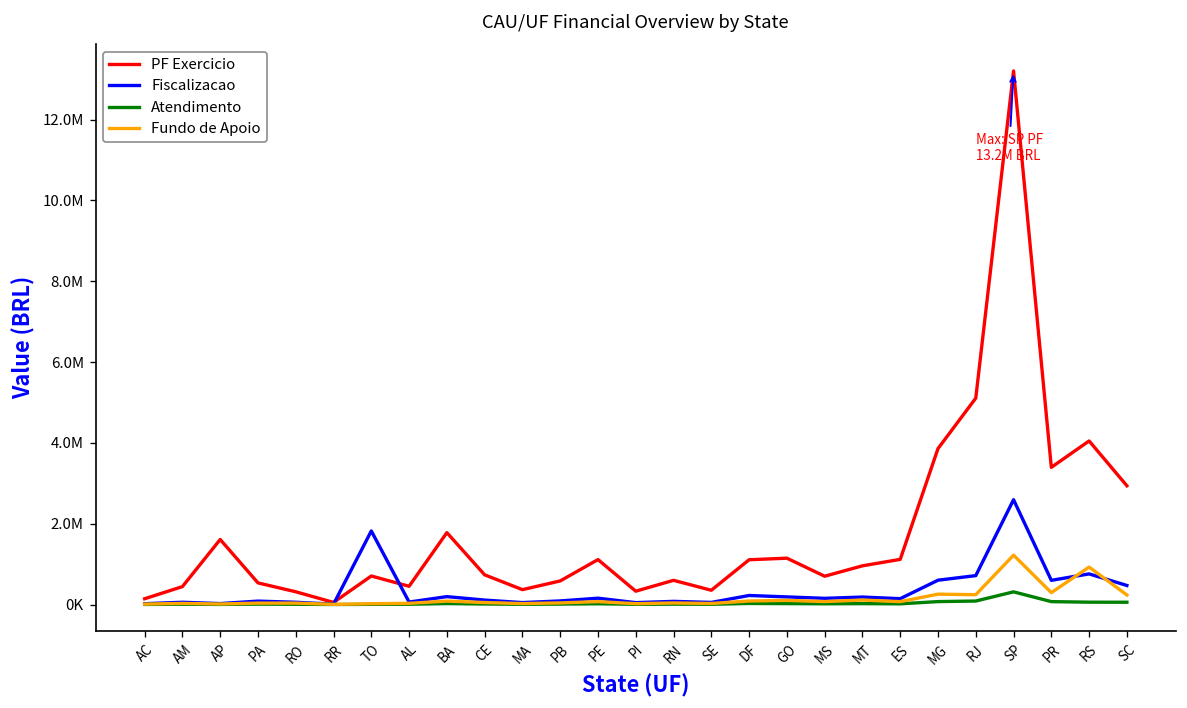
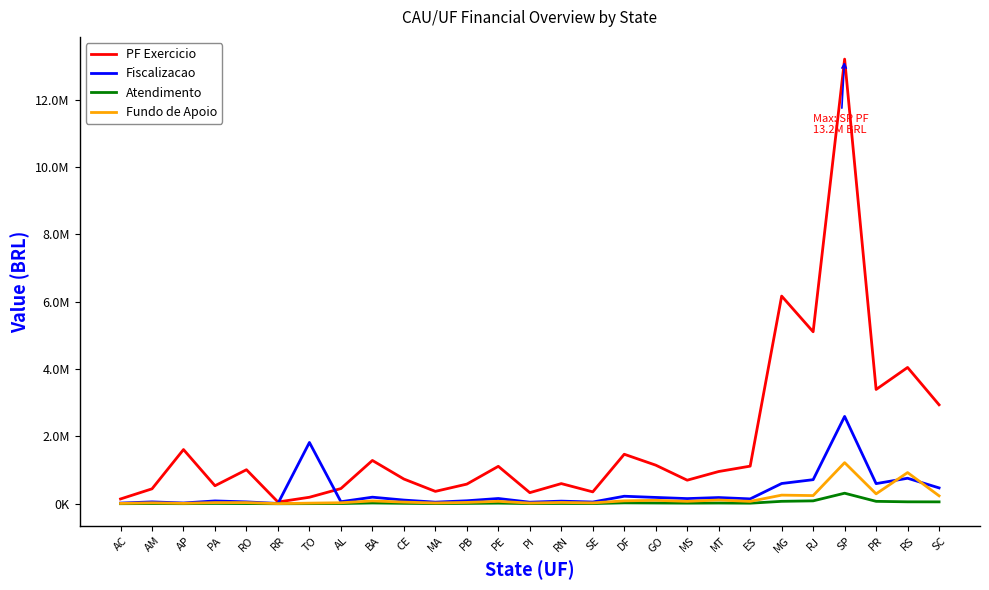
PF Exercicio, RO: 300000 -> 1000000
PF Exercicio, TO: 700000 -> 200000
PF Exercicio, BA: 1800000 -> 1300000
PF Exercicio, DF: 1100000 -> 1500000
PF Exercicio, MG: 3900000 -> 6200000
